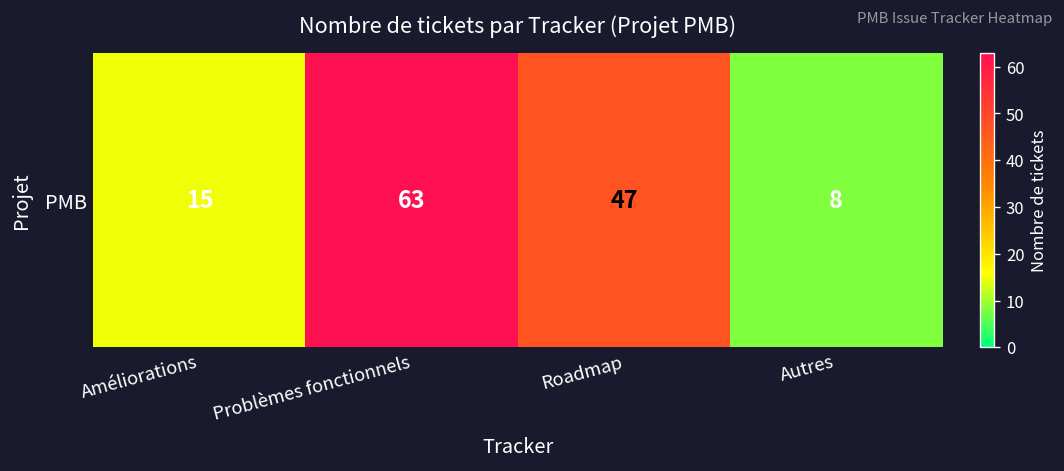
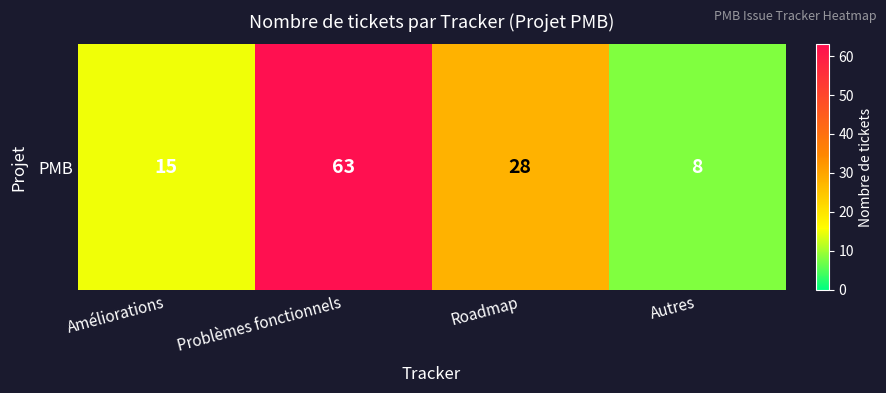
PMB, Roadmap: 47 -> 28
